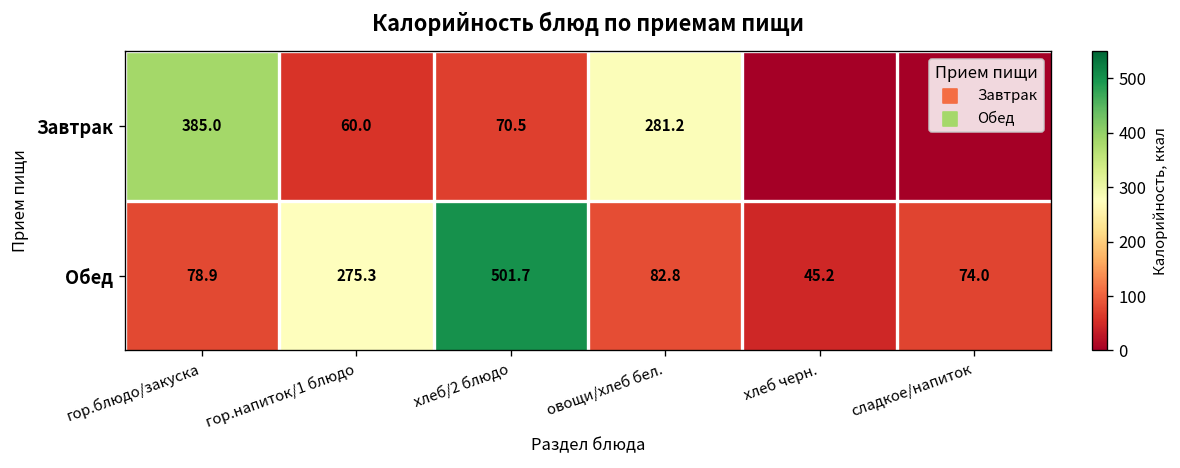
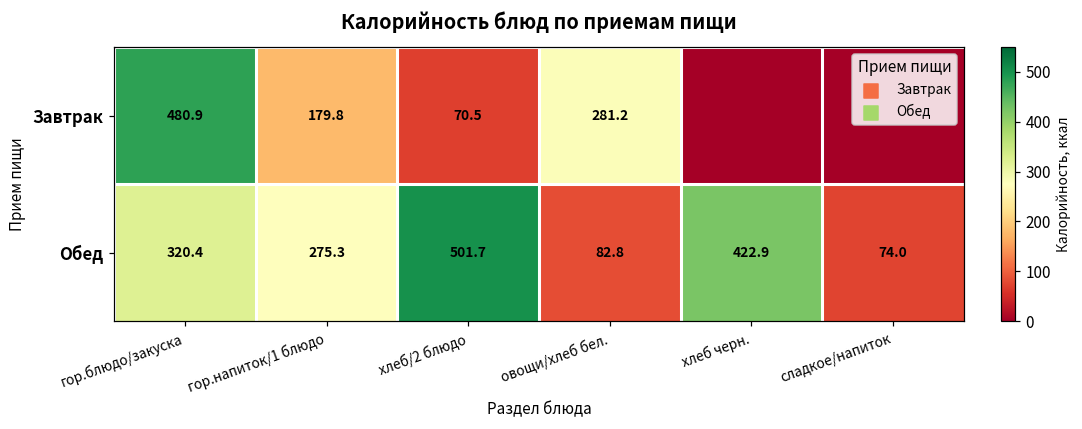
Завтрак, гор.блюдо/закуска: 385.0 -> 480.9
Завтрак, гор.напиток/1 блюдо: 60.0 -> 179.8
Обед, гор.блюдо/закуска: 78.9 -> 320.4
Обед, хлеб черн.: 45.2 -> 422.9
